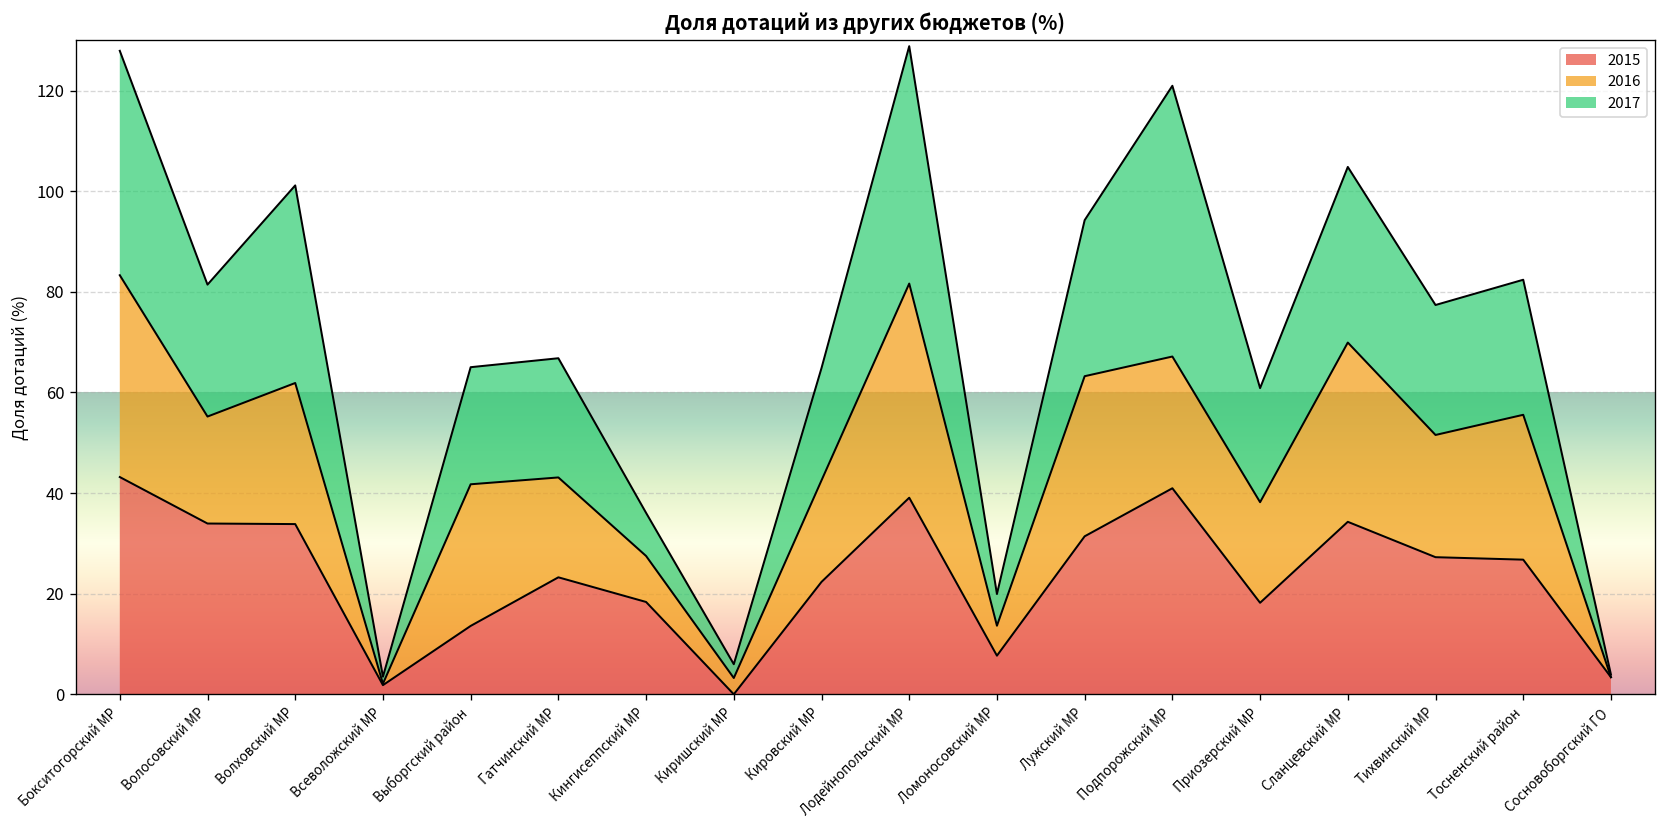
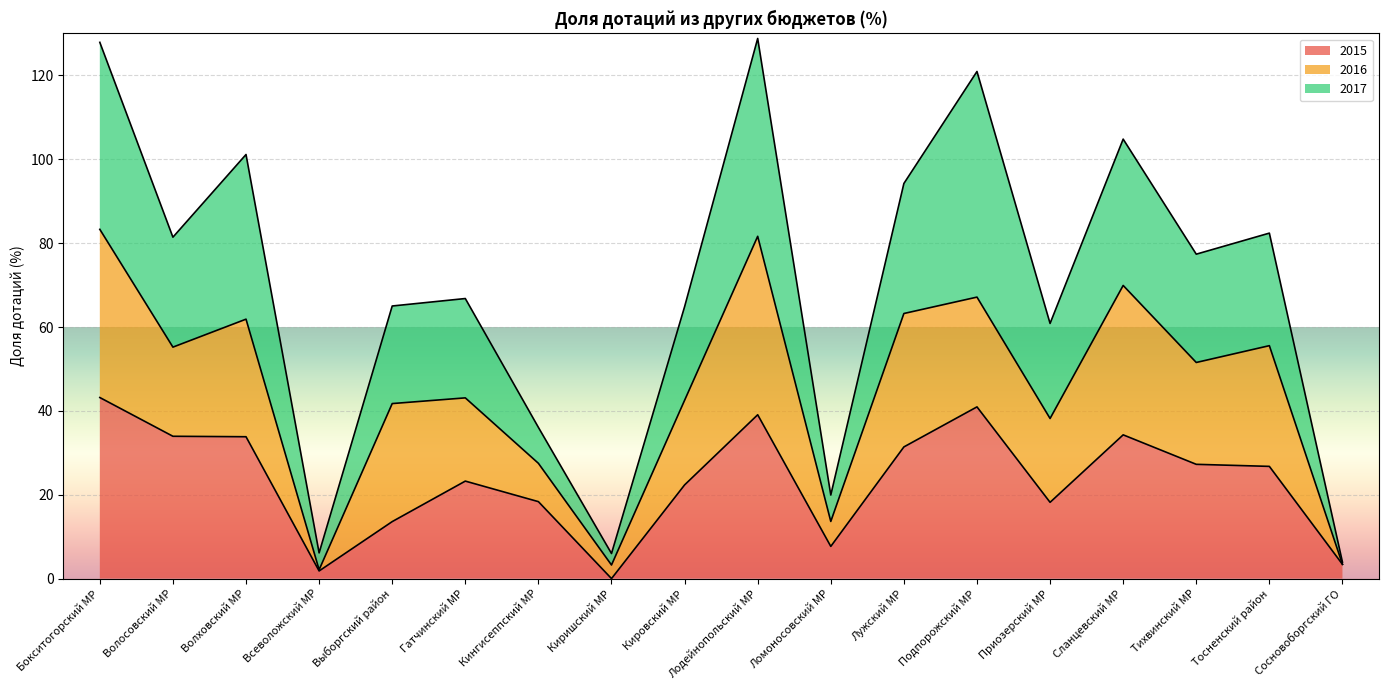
2017, Всеволожский МР: 1 -> 4
